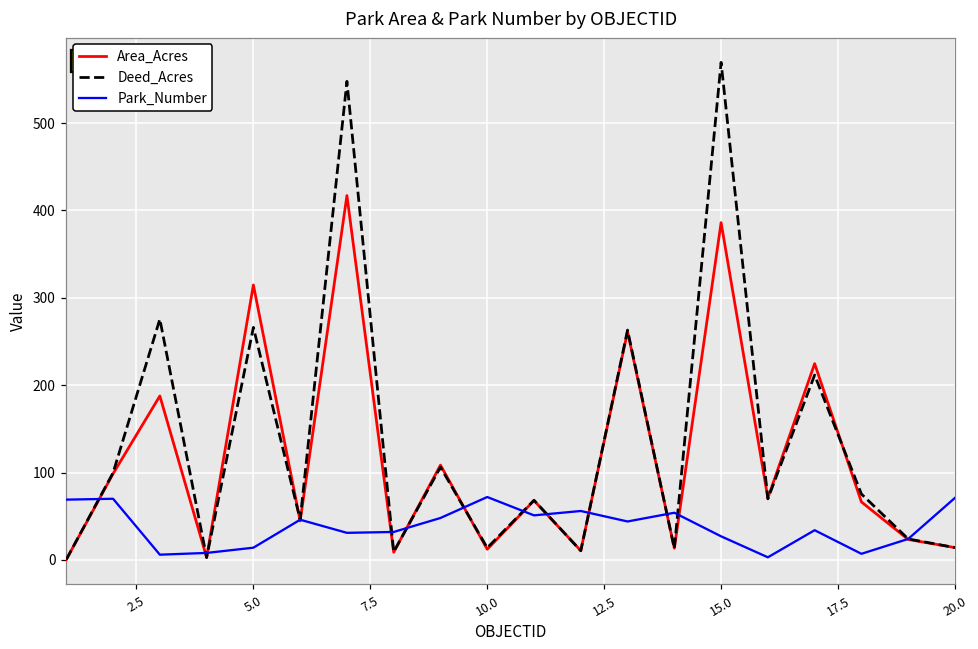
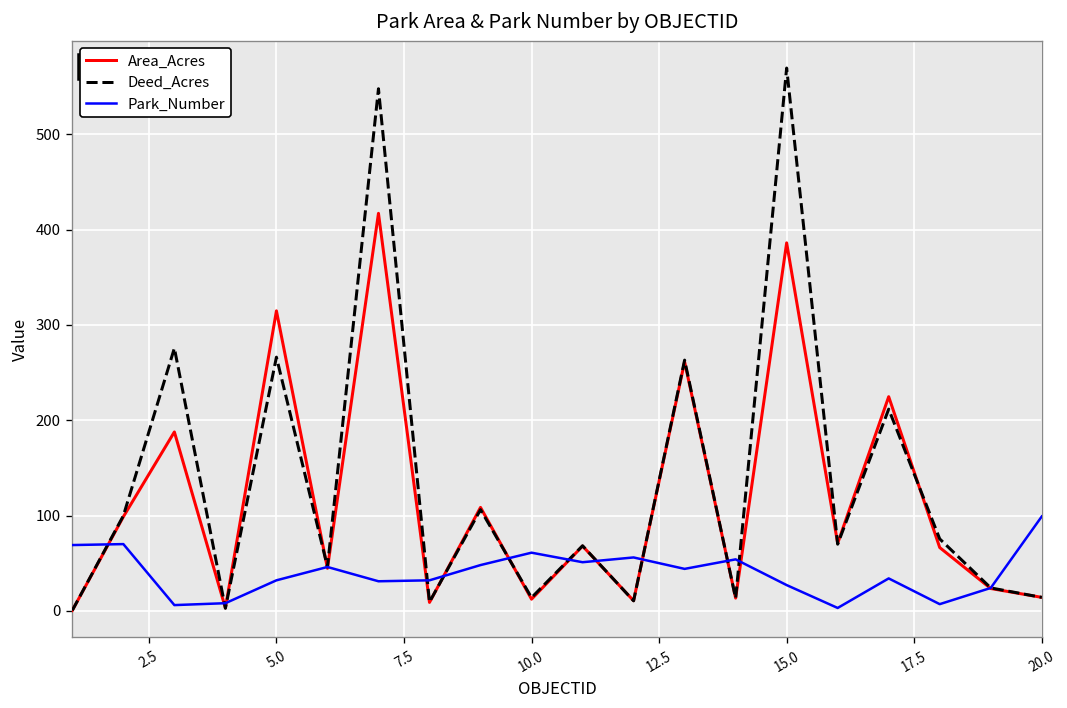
Park_Number, 5.0: 10 -> 30
Park_Number, 10.0: 70 -> 60
Park_Number, 20.0: 70 -> 100
